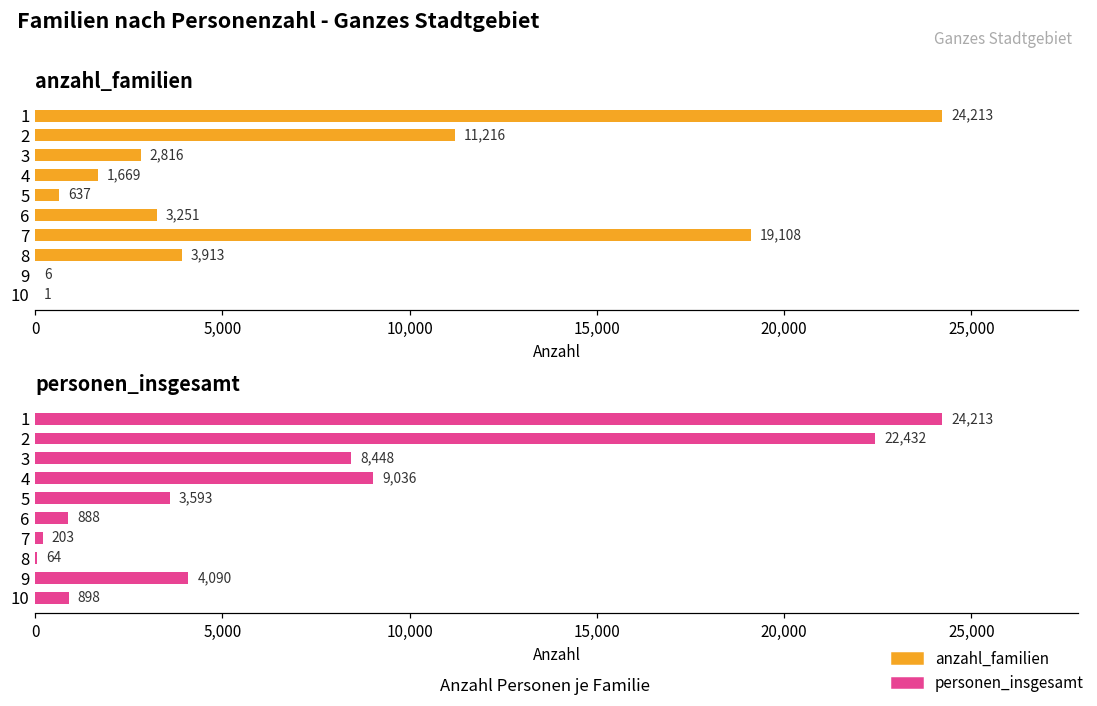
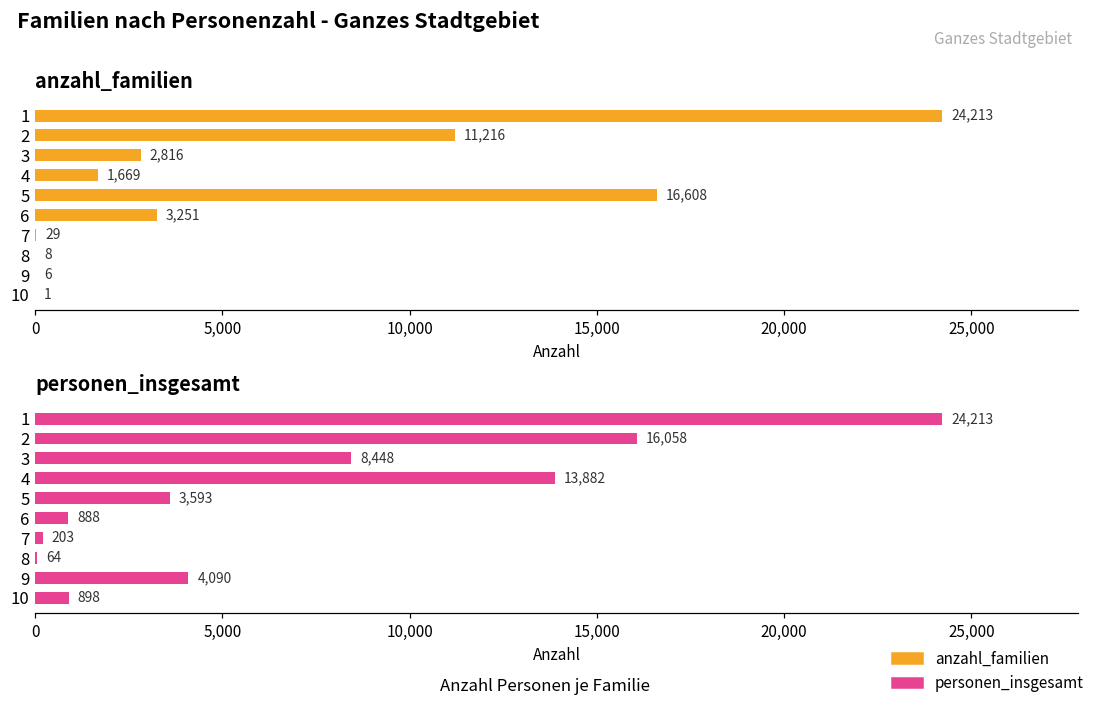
anzahl_familien, 5: 637 -> 16,608
anzahl_familien, 7: 19,108 -> 29
anzahl_familien, 8: 3,913 -> 8
personen_insgesamt, 2: 22,432 -> 16,058
personen_insgesamt, 4: 9,036 -> 13,882
